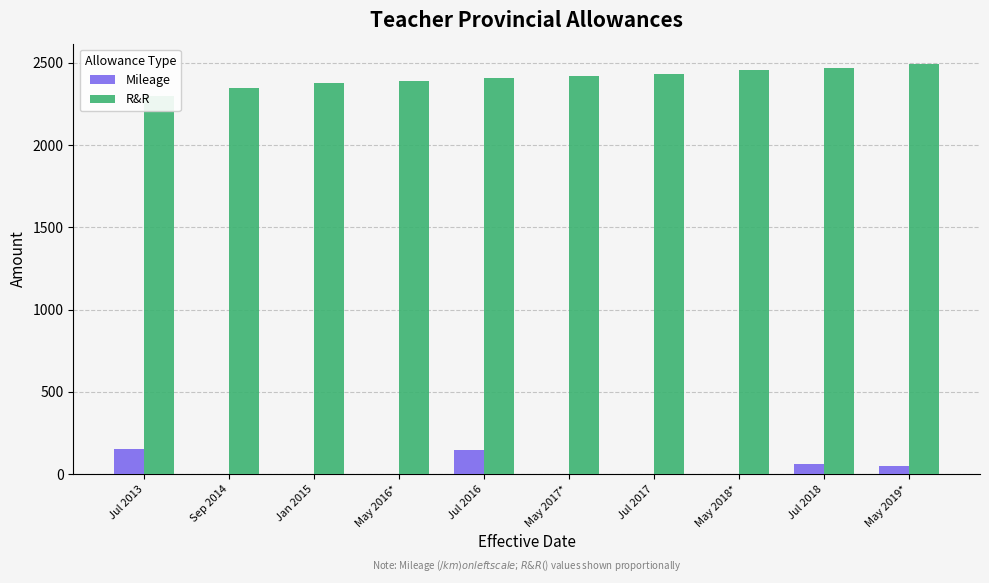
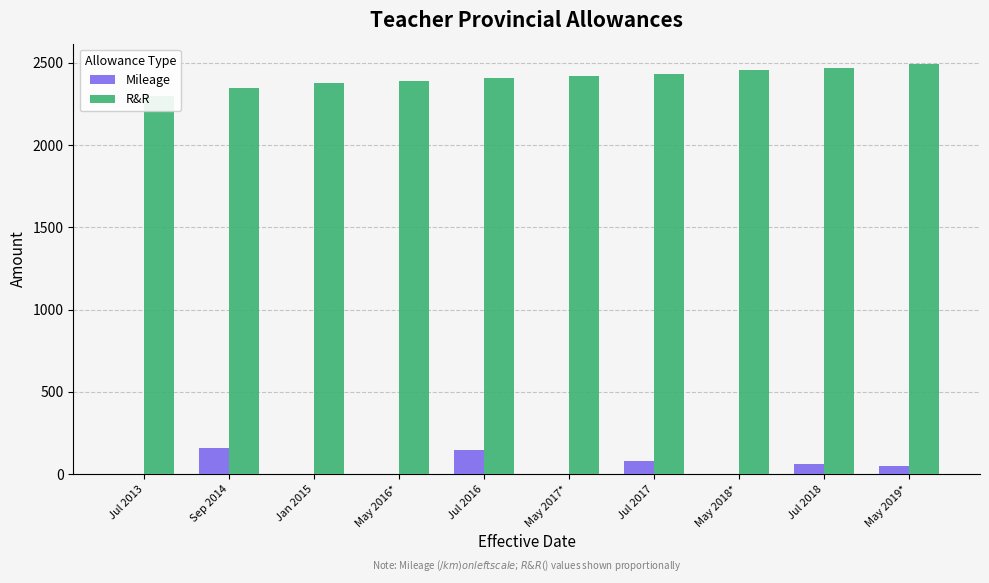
Mileage, Jul 2013: 160 -> 0
Mileage, Sep 2014: 0 -> 160
Mileage, Jul 2017: 0 -> 80
